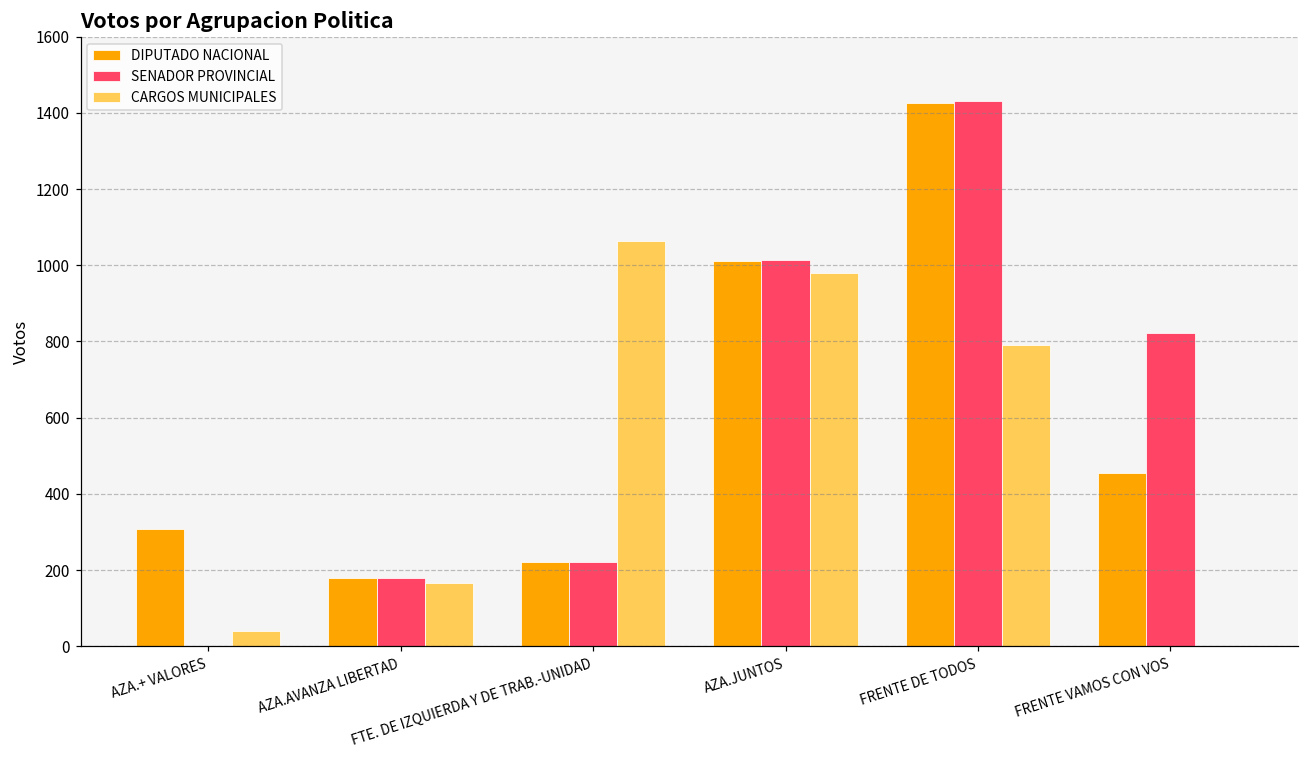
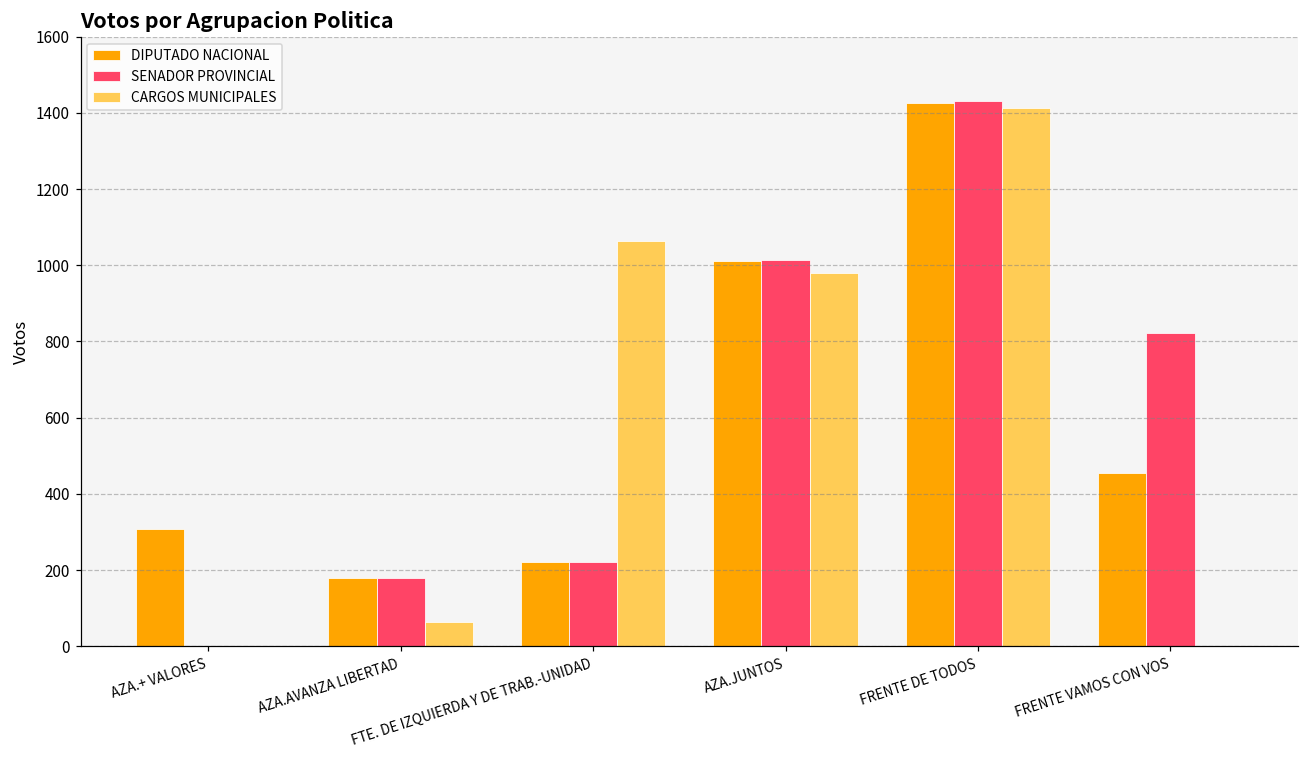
CARGOS MUNICIPALES, AZA.+ VALORES: 40 -> 0
CARGOS MUNICIPALES, AZA.AVANZA LIBERTAD: 170 -> 60
CARGOS MUNICIPALES, FRENTE DE TODOS: 790 -> 1410
